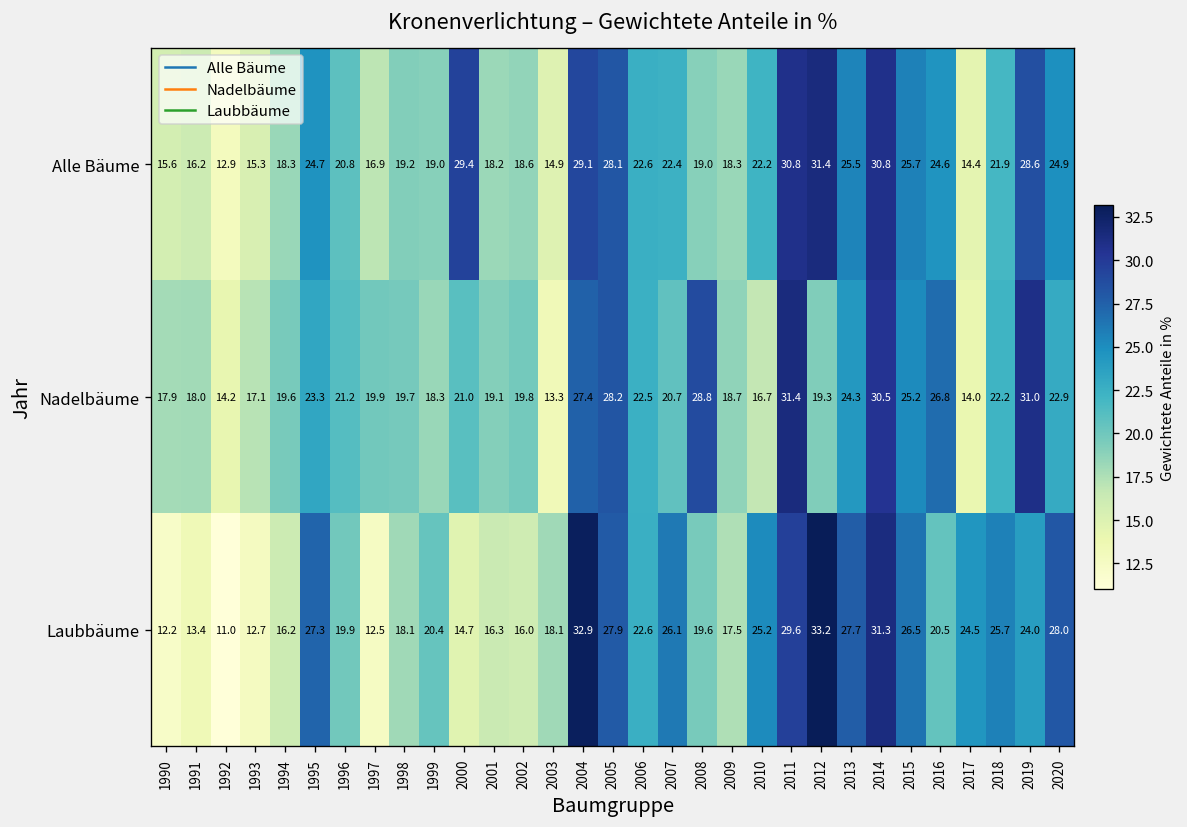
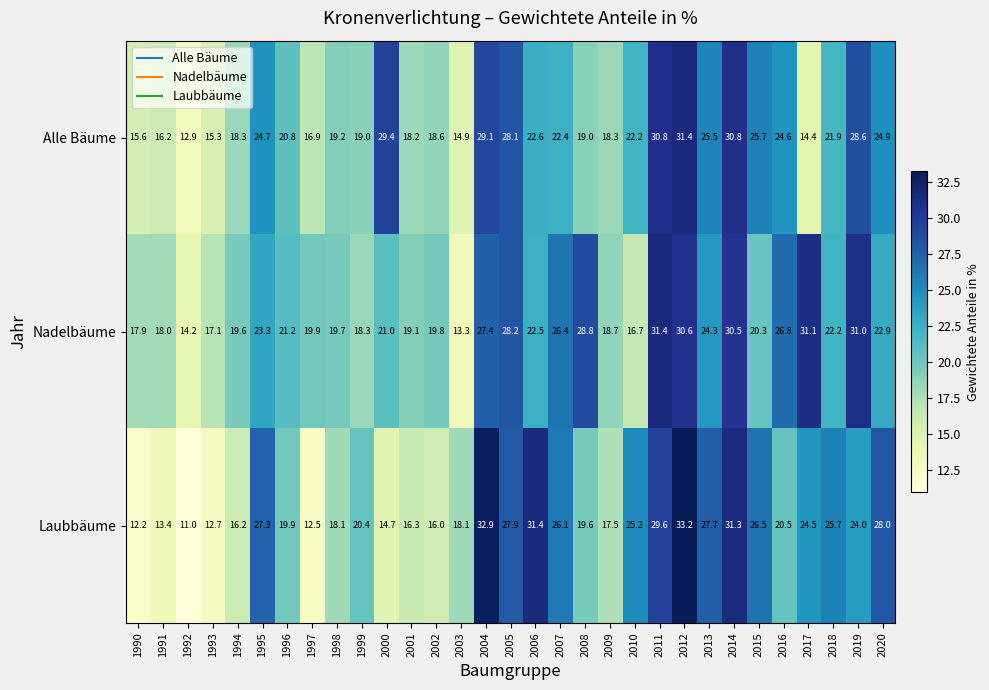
Nadelbäume, 2007: 20.7 -> 26.4
Nadelbäume, 2012: 19.3 -> 30.6
Nadelbäume, 2015: 25.2 -> 20.3
Nadelbäume, 2017: 14.0 -> 31.1
Laubbäume, 2006: 22.6 -> 31.4
